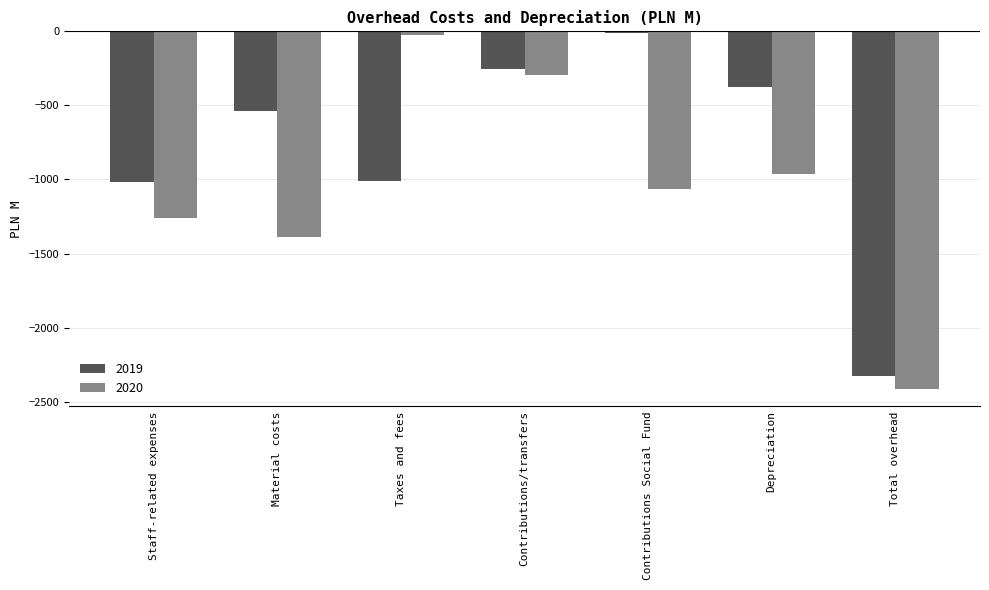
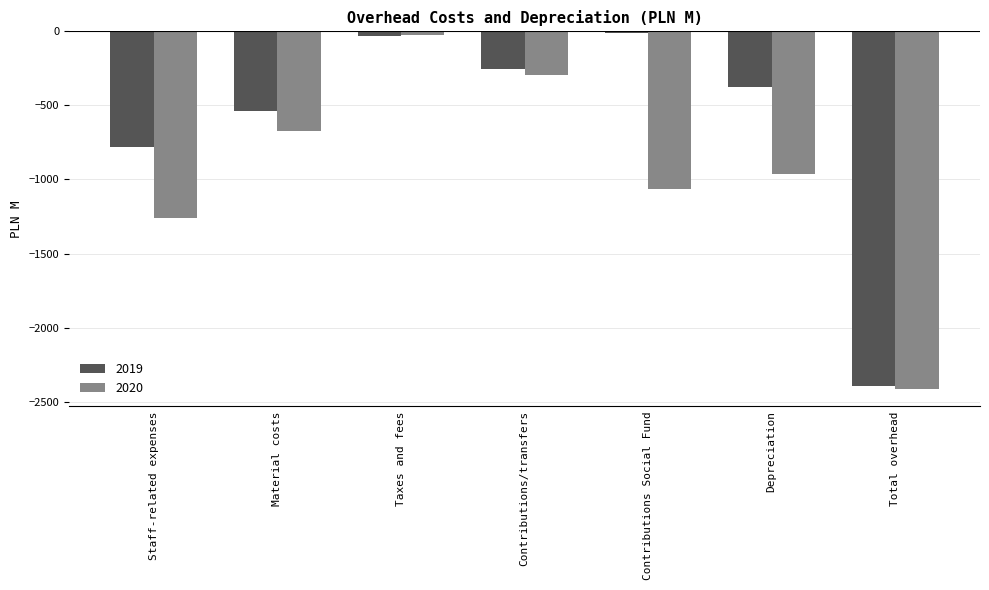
2019, Staff-related expenses: -1020 -> -780
2020, Material costs: -1390 -> -670
2019, Taxes and fees: -1010 -> -30
2019, Total overhead: -2330 -> -2390
